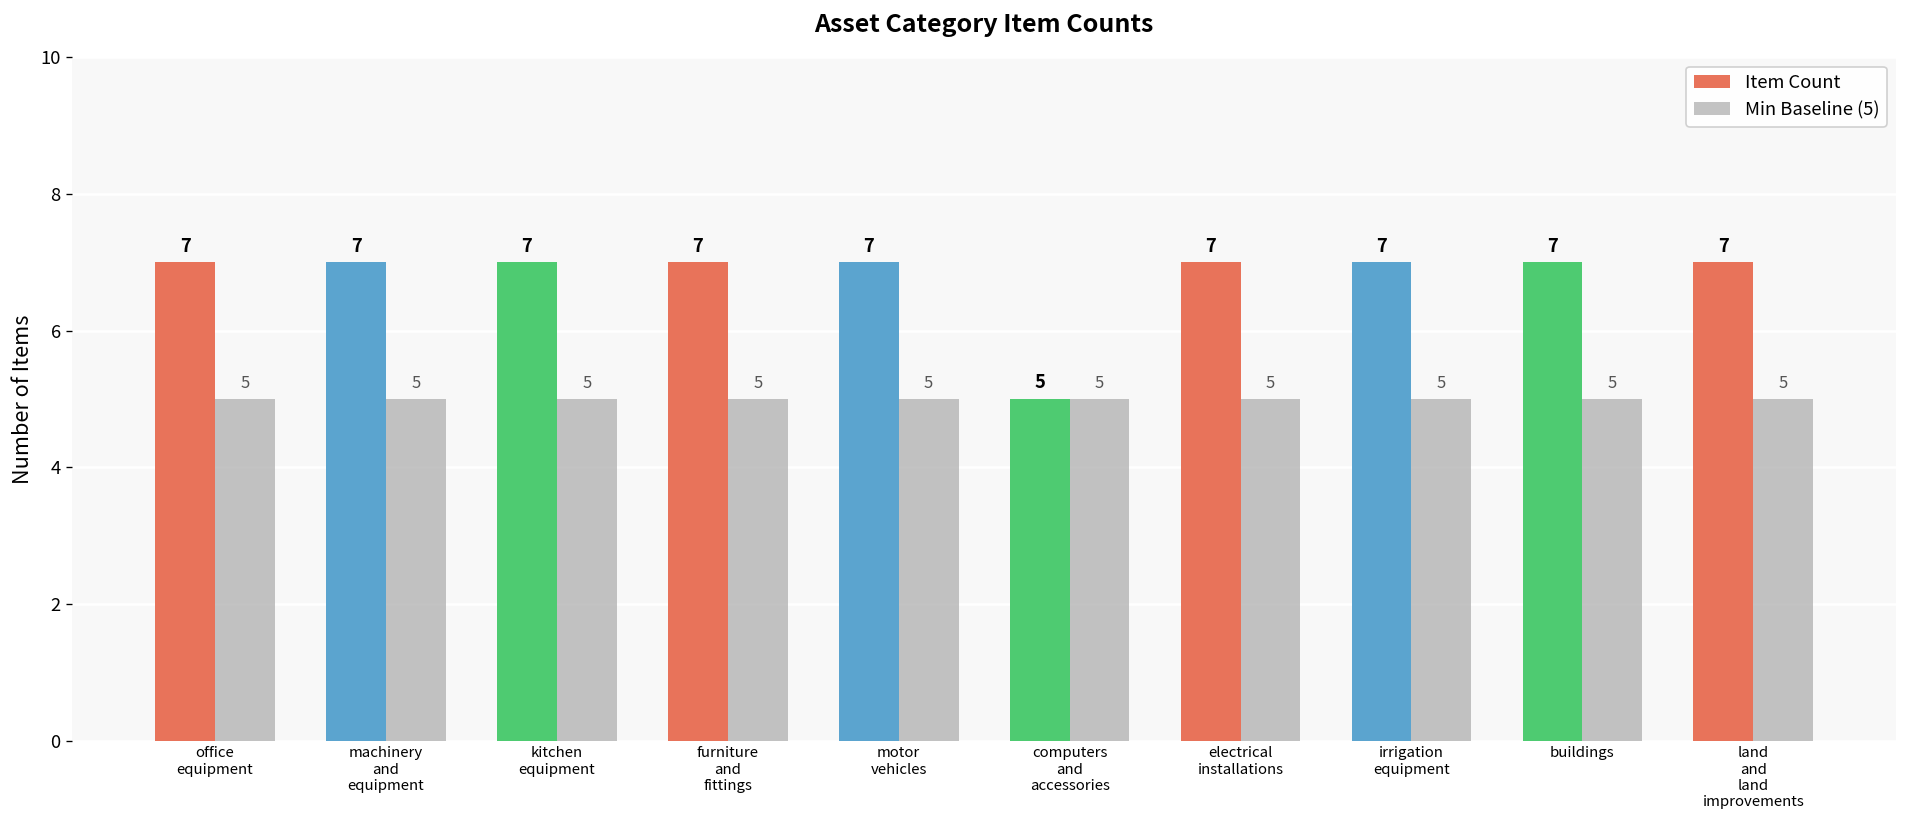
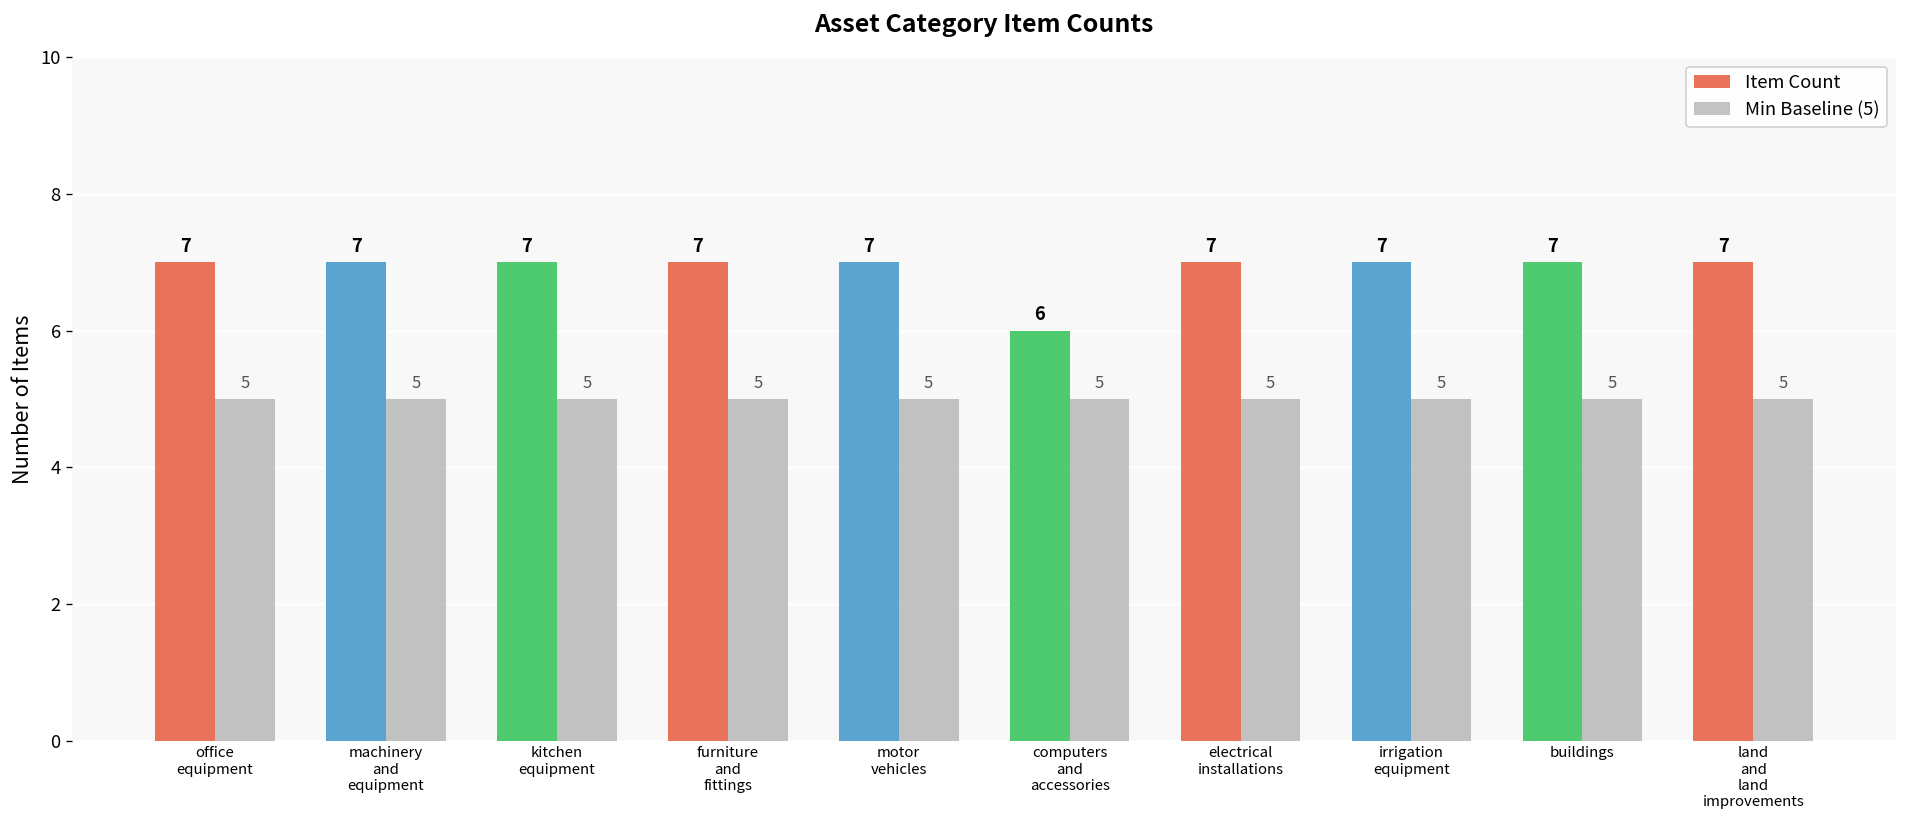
Item Count, computers and accessories: 5 -> 6
